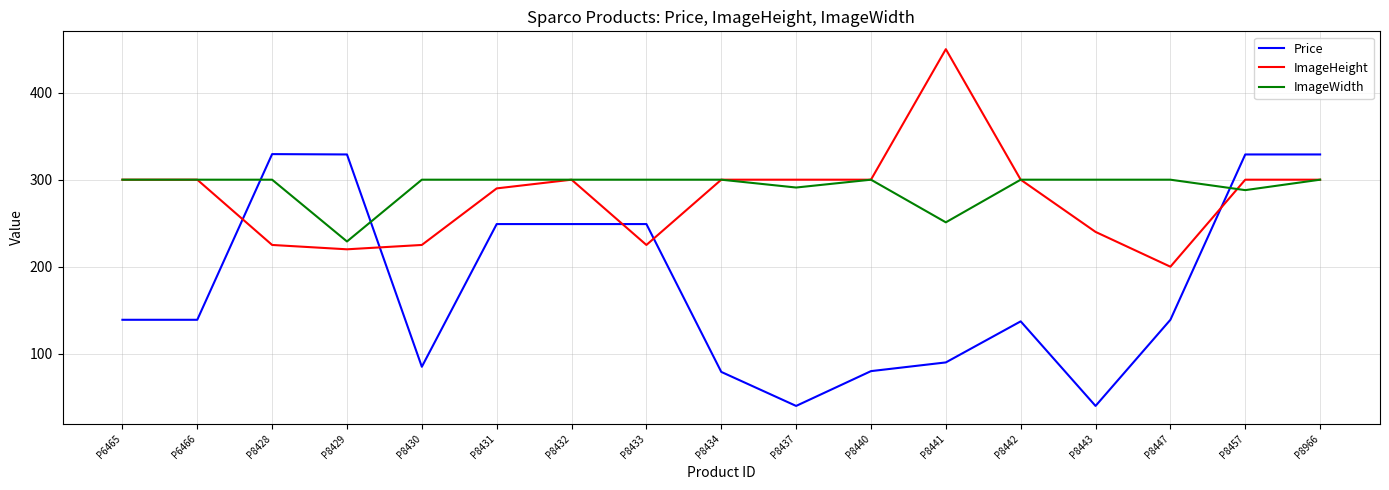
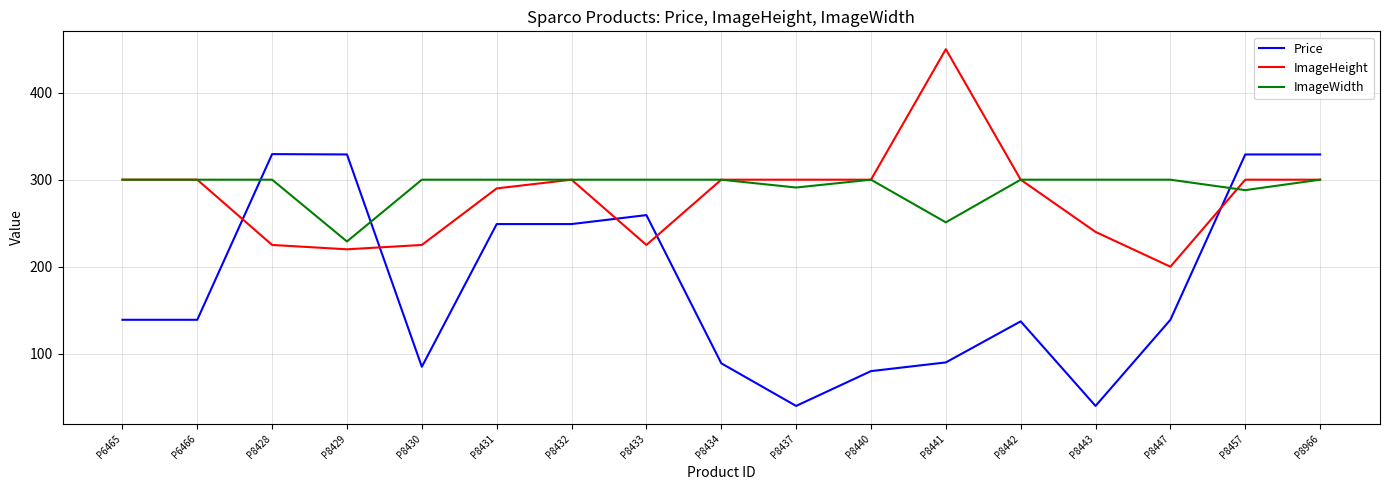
Price, P8433: 250 -> 260
Price, P8434: 80 -> 90
